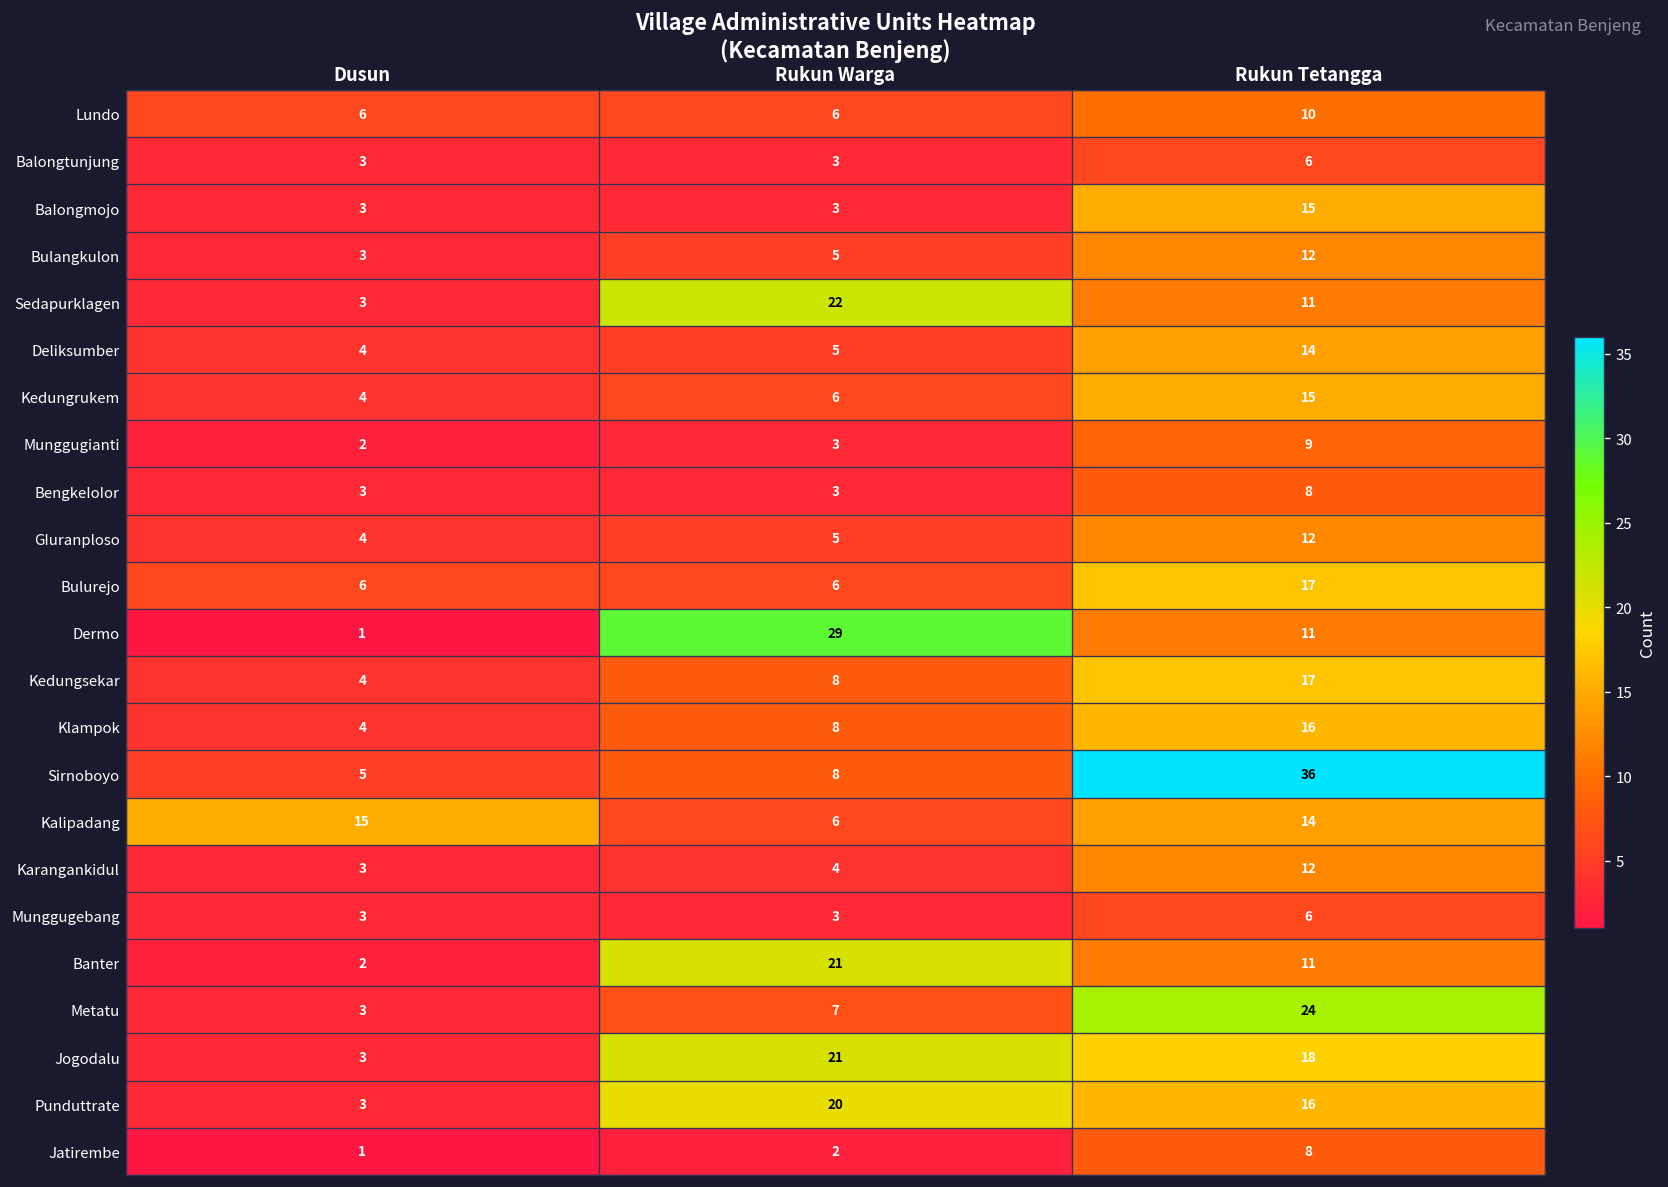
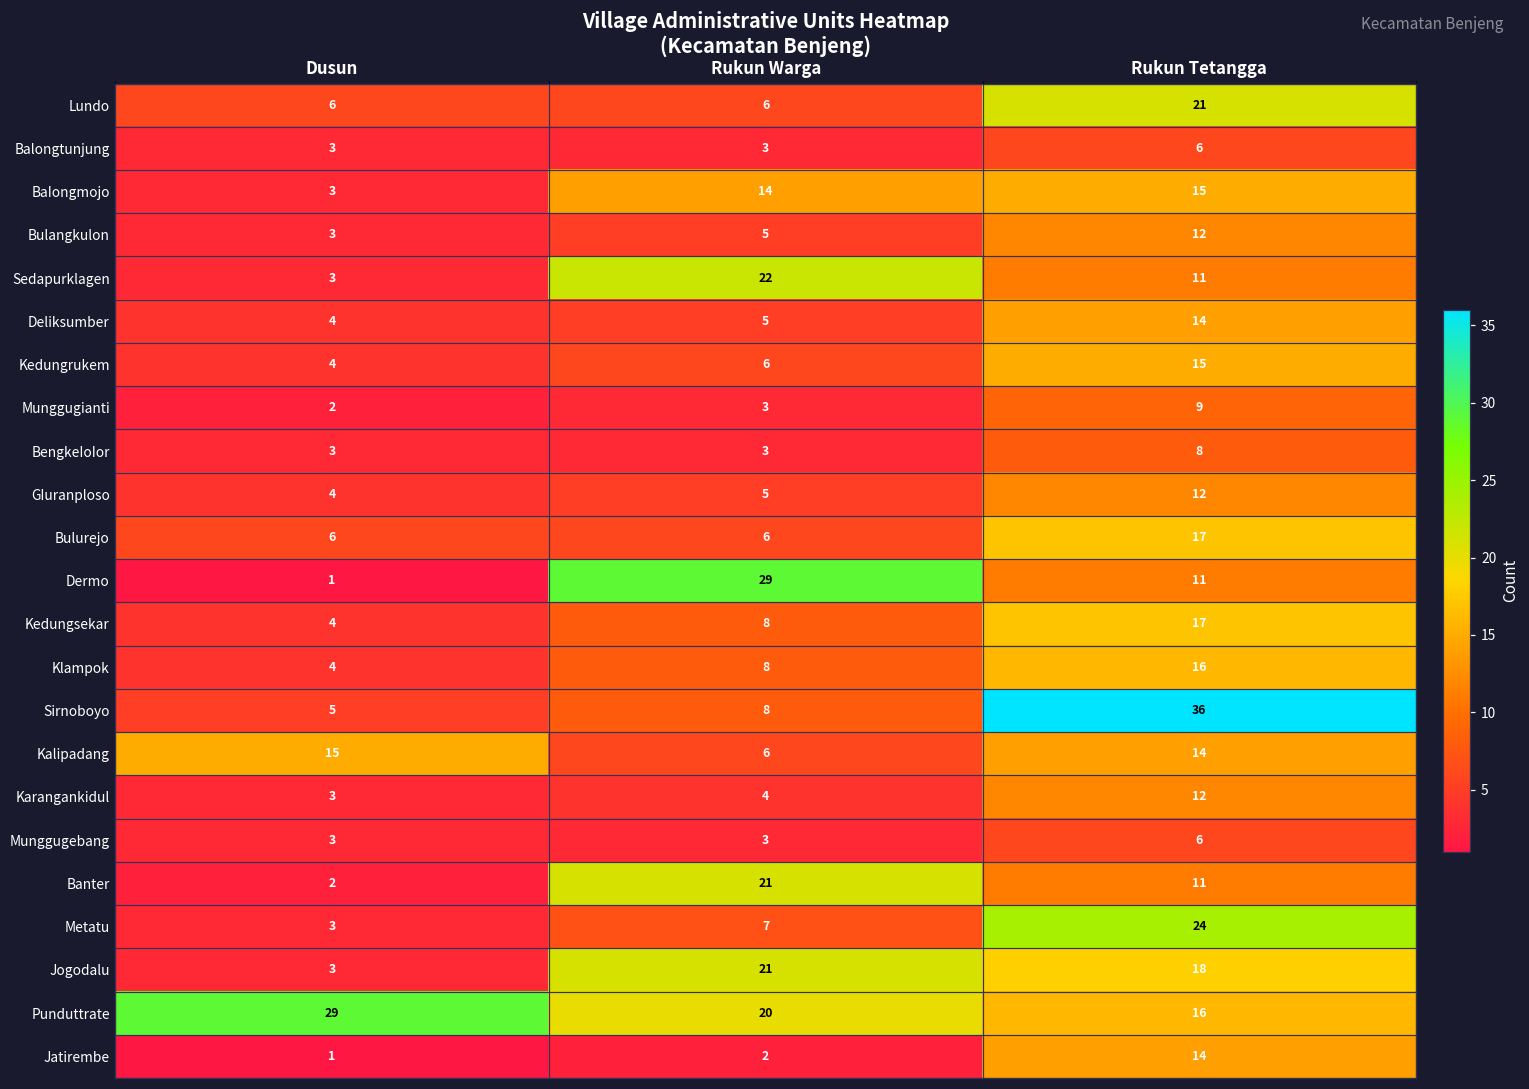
Lundo, Rukun Tetangga: 10 -> 21
BaIongmojo, Rukun Warga: 3 -> 14
Punduttrate, Dusun: 3 -> 29
Jatirembe, Rukun Tetangga: 8 -> 14
